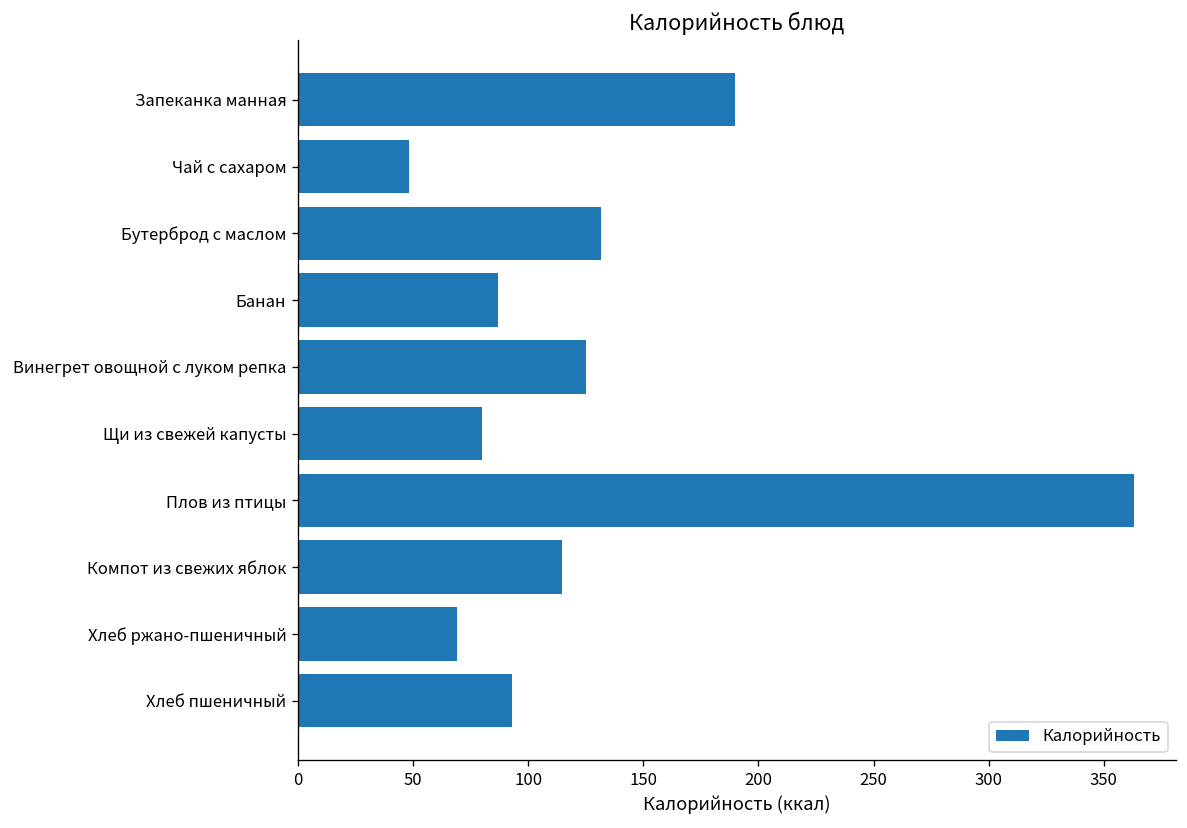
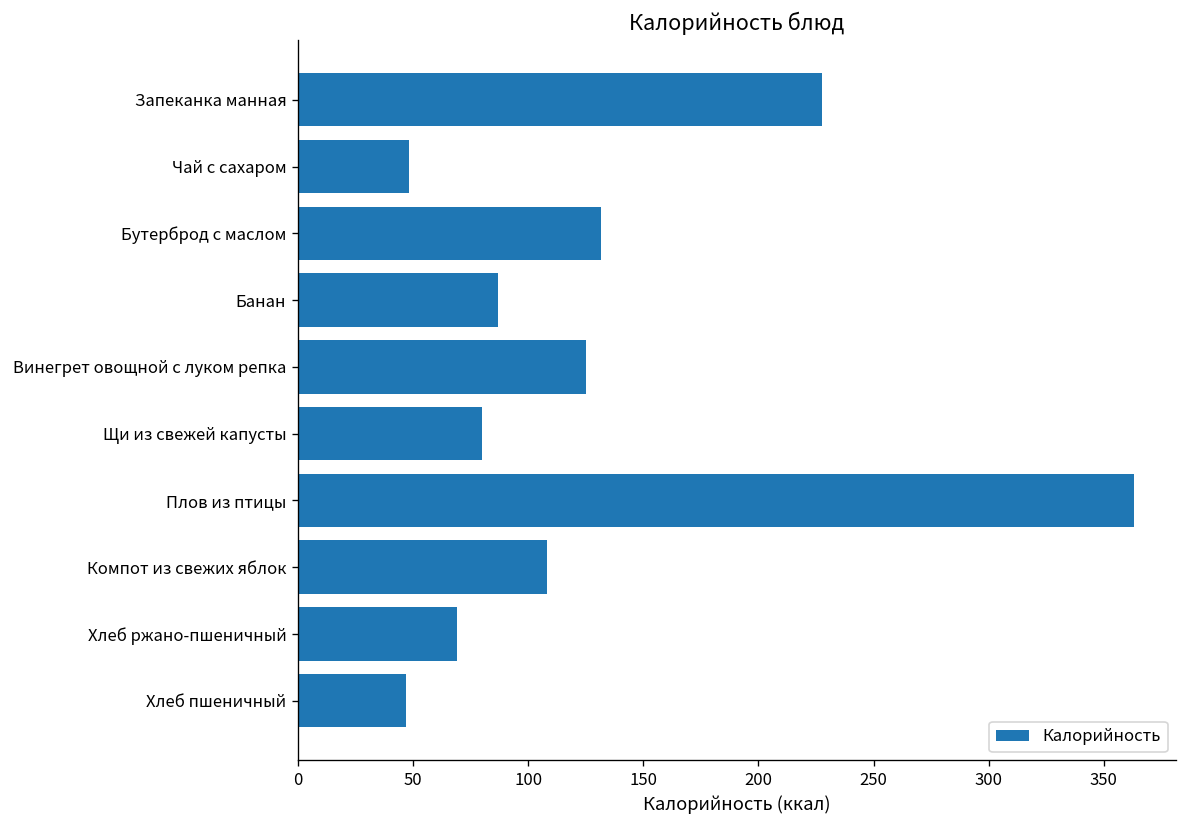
Запеканка манная: 190 -> 228
Компот из свежих яблок: 115 -> 108
Хлеб пшеничный: 93 -> 47
